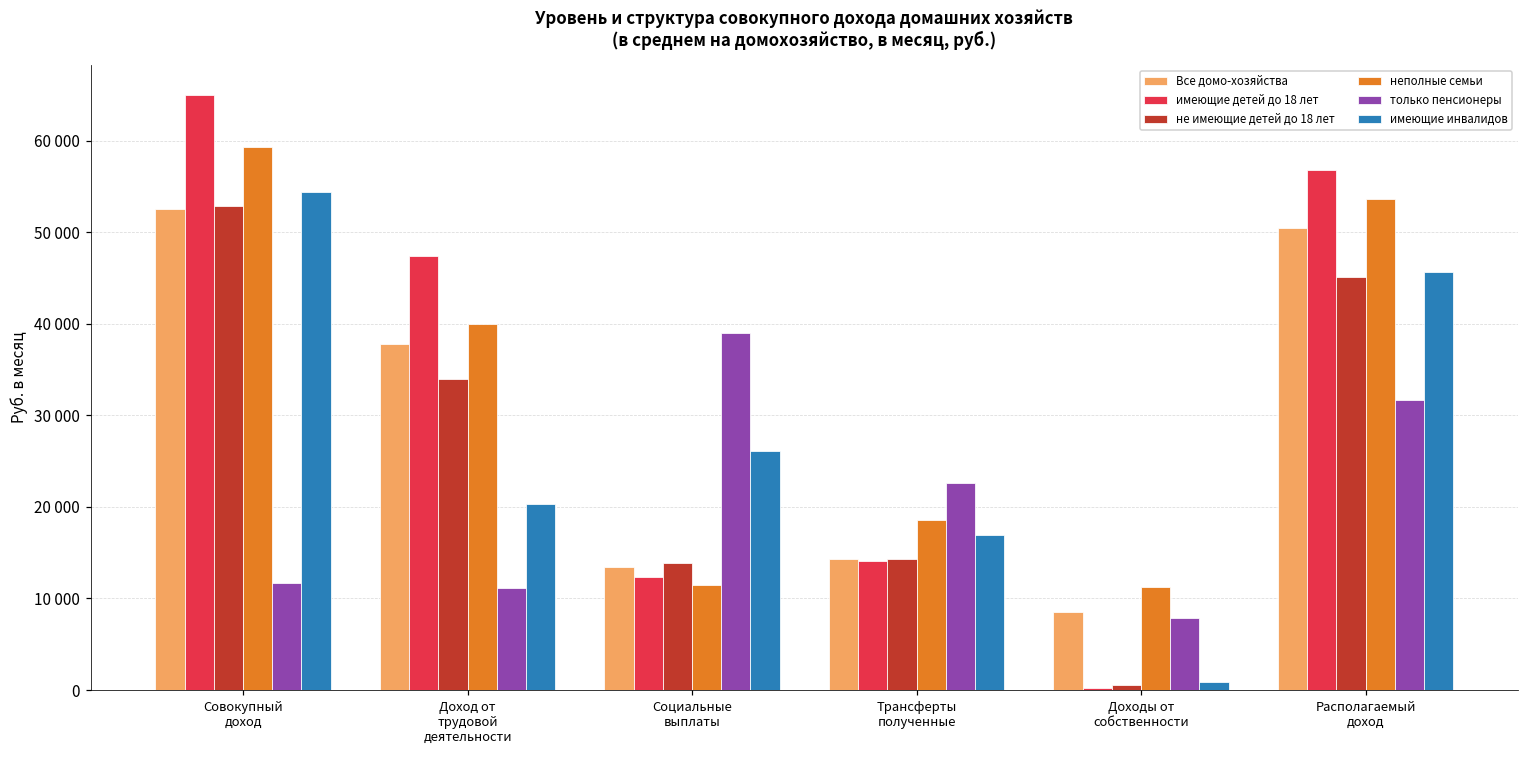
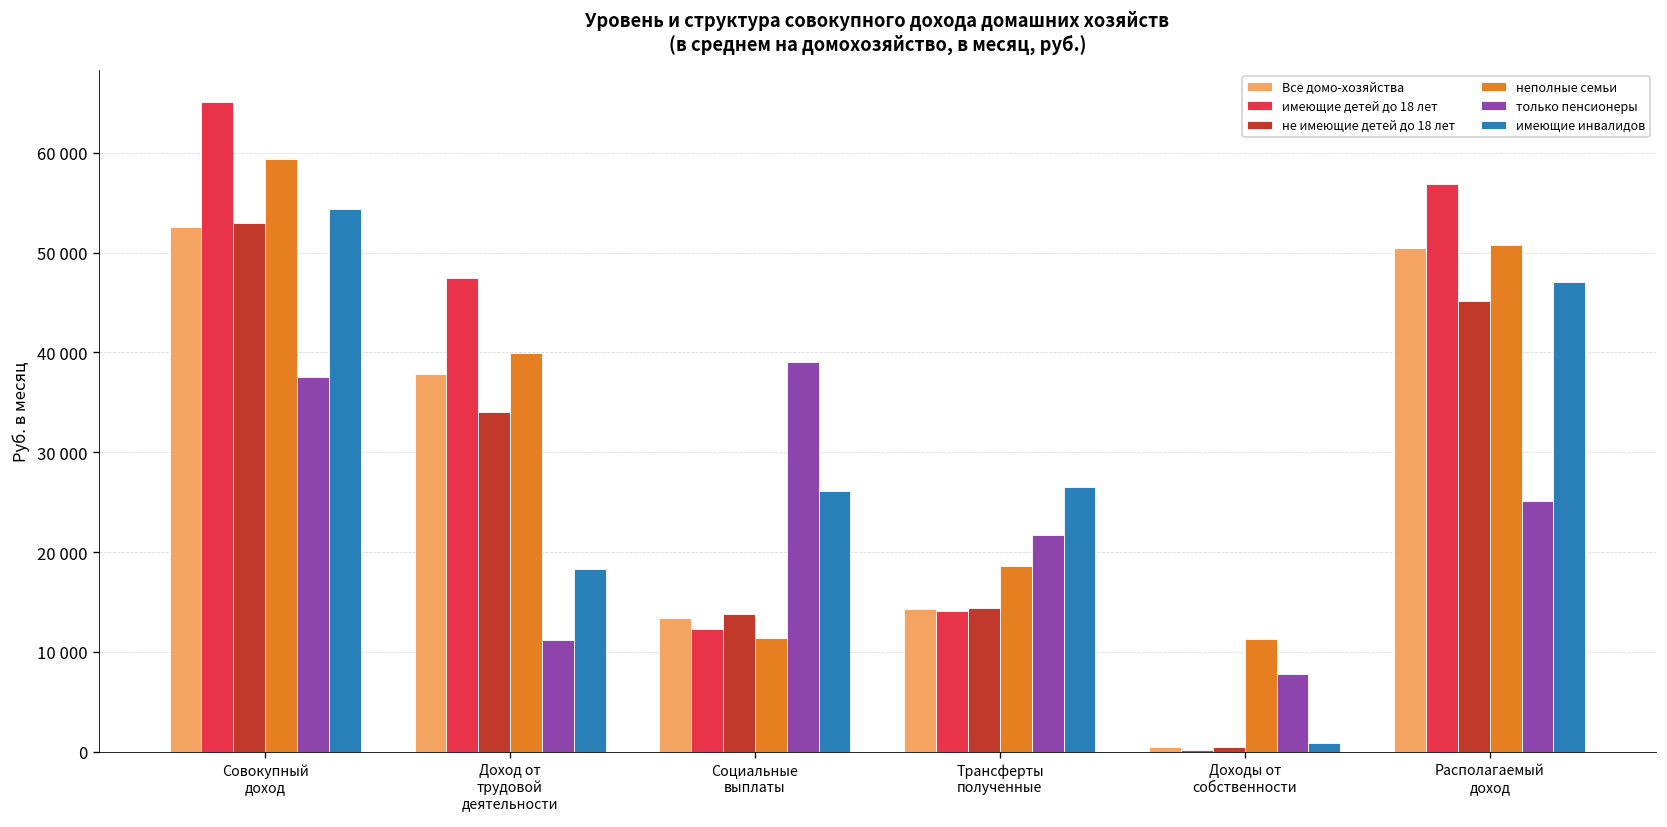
только пенсионеры, Совокупный доход: 12000 -> 37000
имеющие инвалидов, Доход от трудовой деятельности: 20000 -> 18000
только пенсионеры, Трансферты полученные: 23000 -> 22000
имеющие инвалидов, Трансферты полученные: 17000 -> 27000
Все домо-хозяйства, Доходы от собственности: 9000 -> 0
неполные семьи, Располагаемый доход: 54000 -> 51000
только пенсионеры, Располагаемый доход: 32000 -> 25000
имеющие инвалидов, Располагаемый доход: 46000 -> 47000
